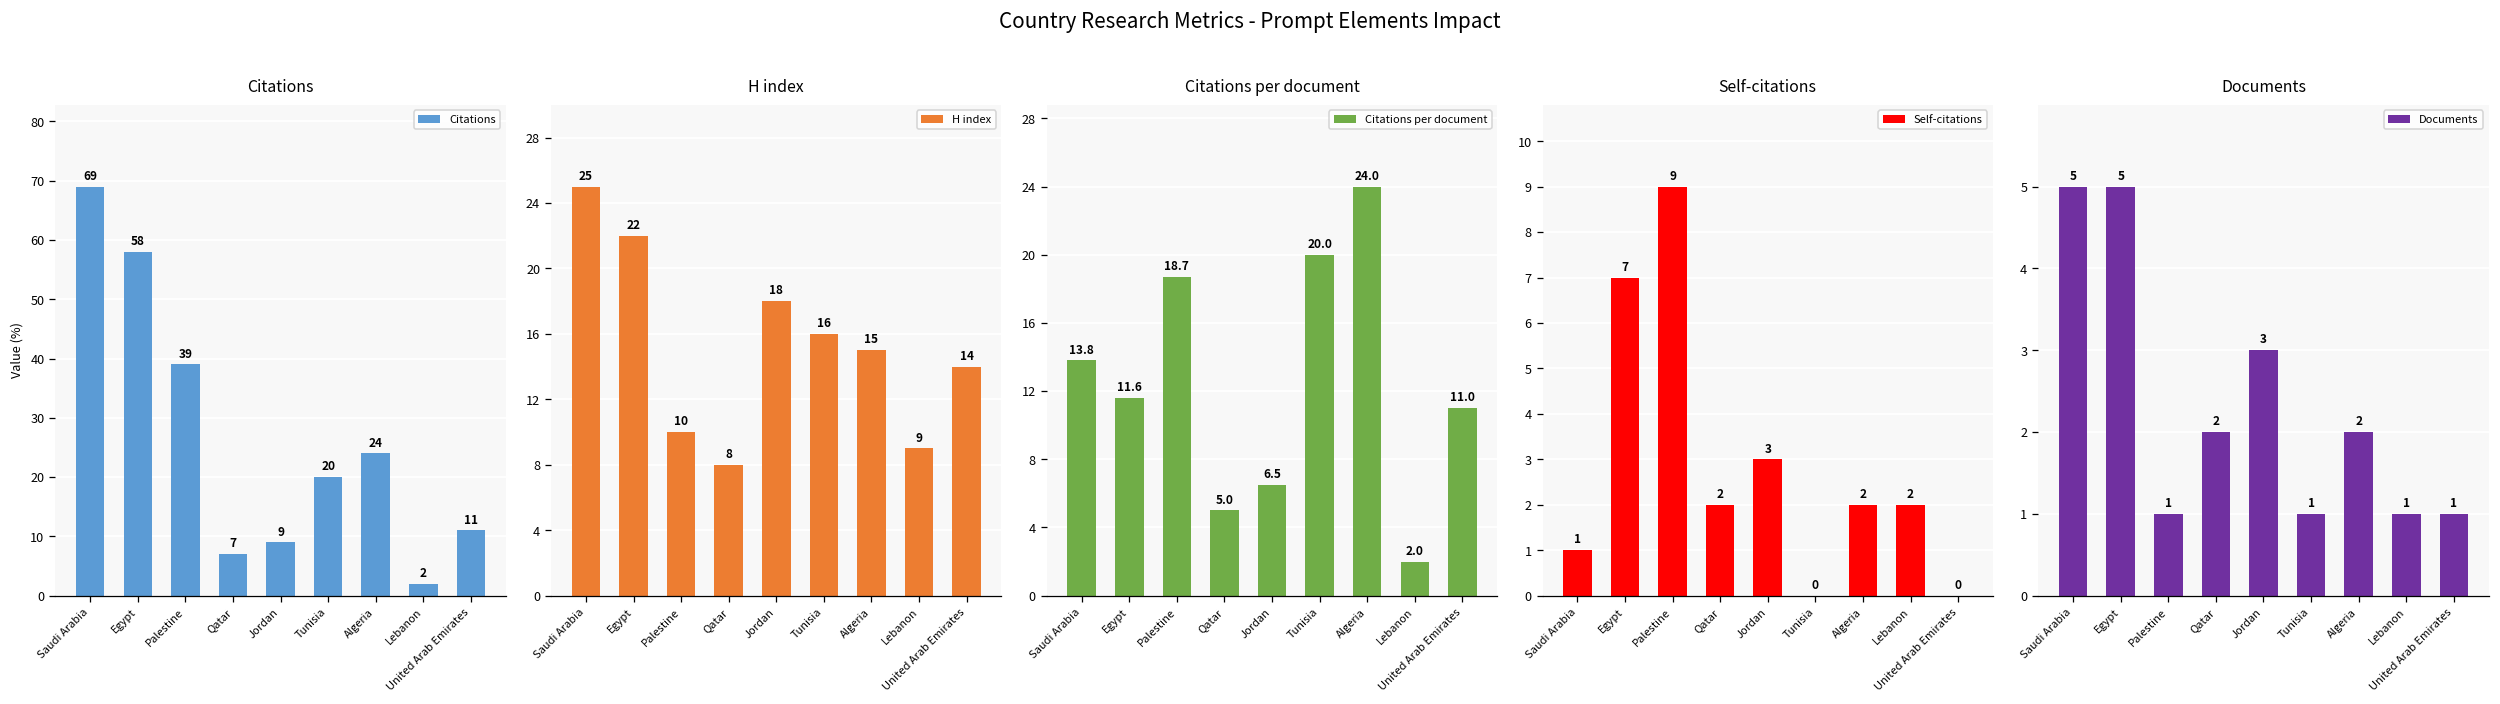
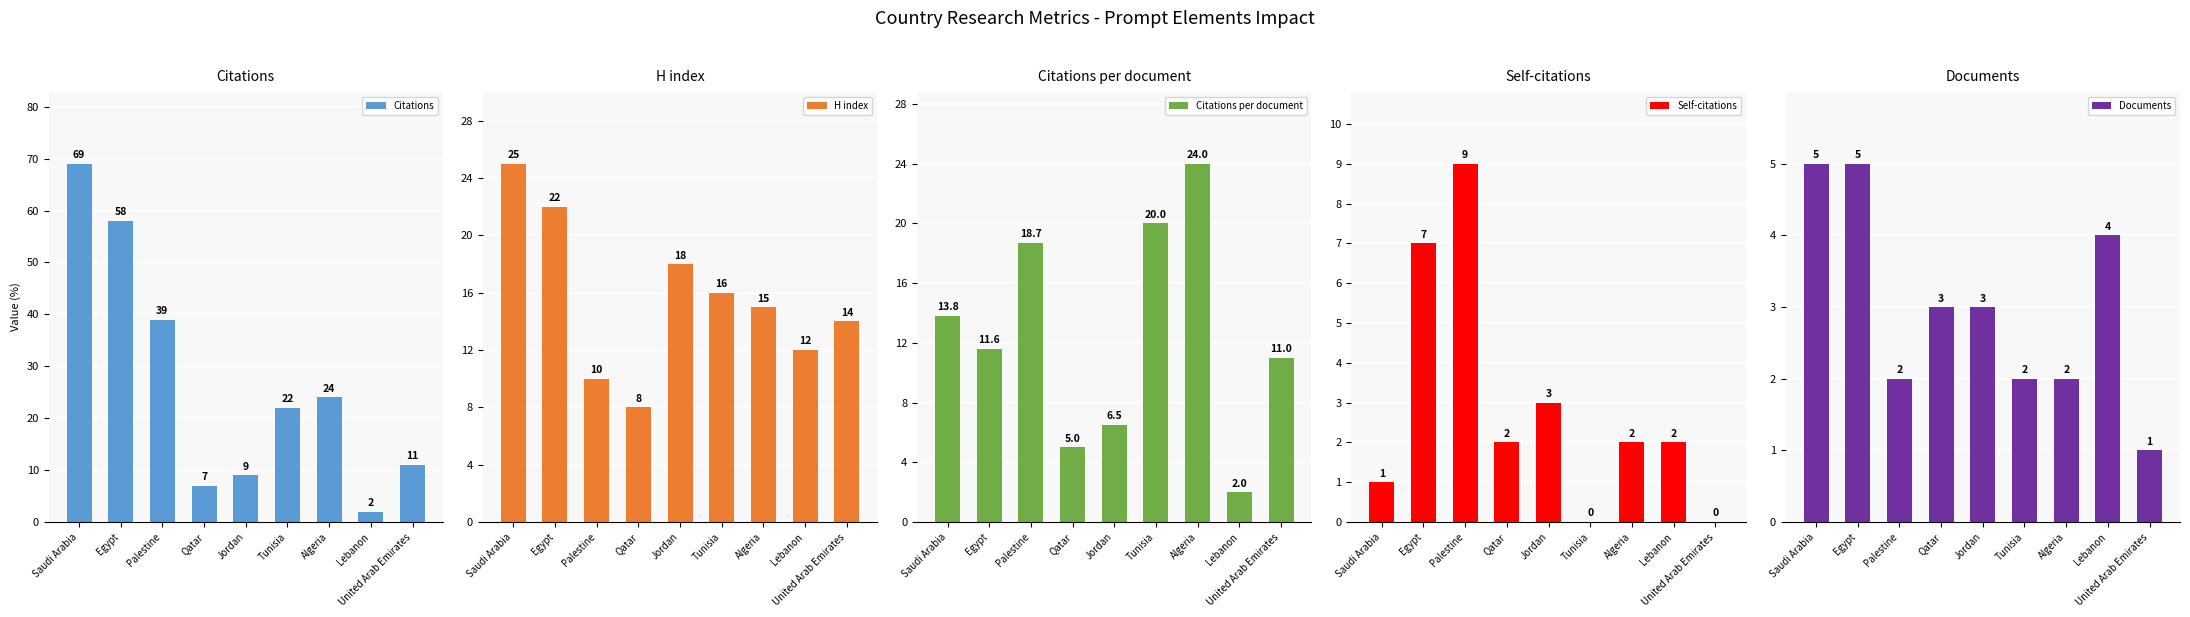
Citations, Tunisia: 20 -> 22
H index, Lebanon: 9 -> 12
Documents, Palestine: 1 -> 2
Documents, Qatar: 2 -> 3
Documents, Tunisia: 1 -> 2
Documents, Lebanon: 1 -> 4
